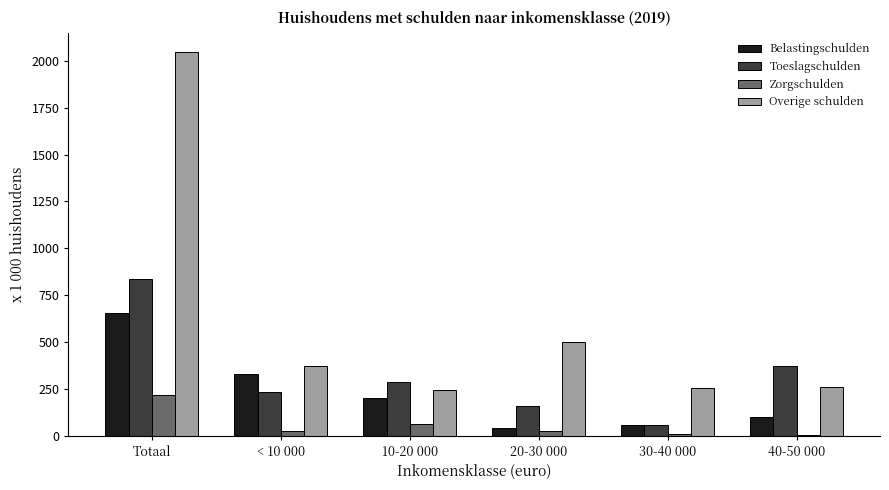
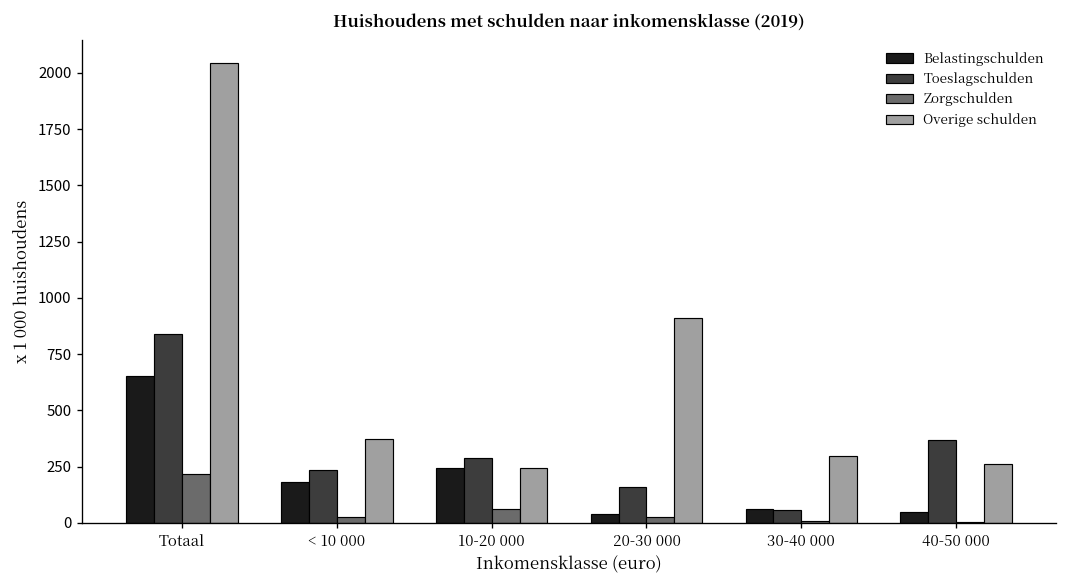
Belastingschulden, < 10 000: 330 -> 180
Belastingschulden, 10-20 000: 200 -> 250
Overige schulden, 20-30 000: 500 -> 910
Overige schulden, 30-40 000: 250 -> 300
Belastingschulden, 40-50 000: 100 -> 50
